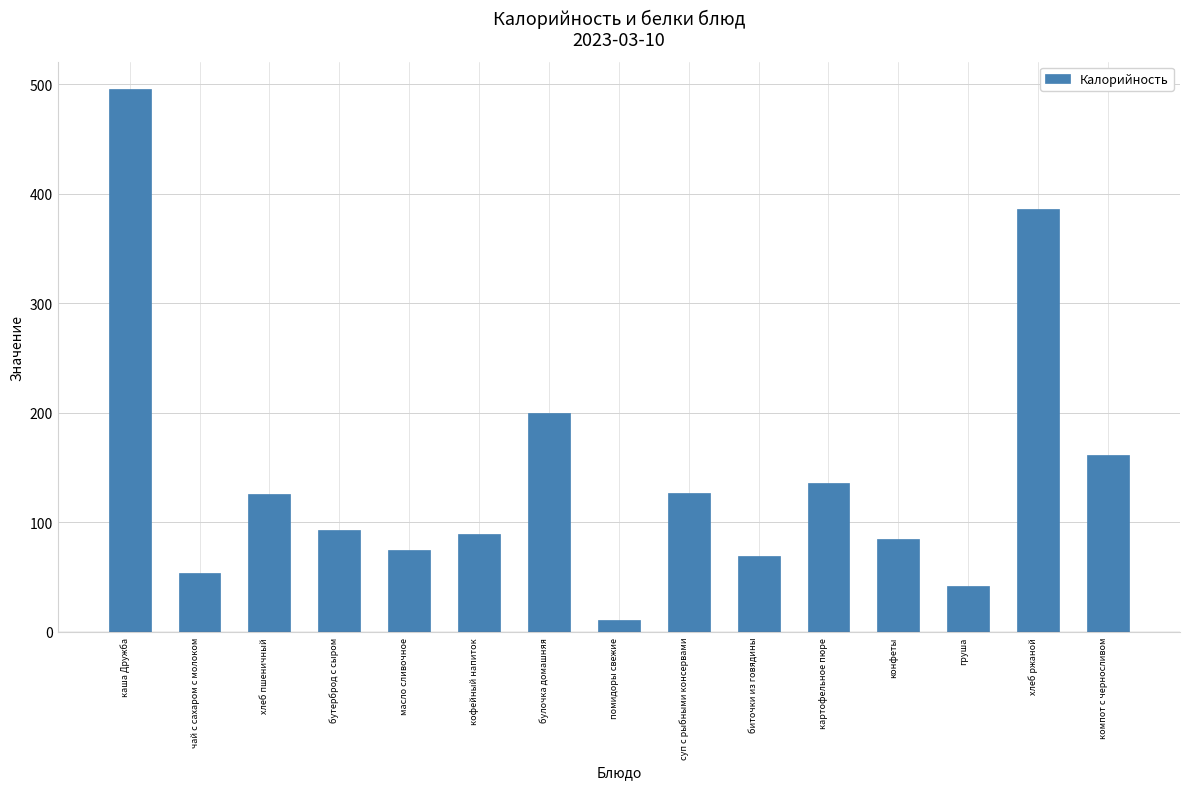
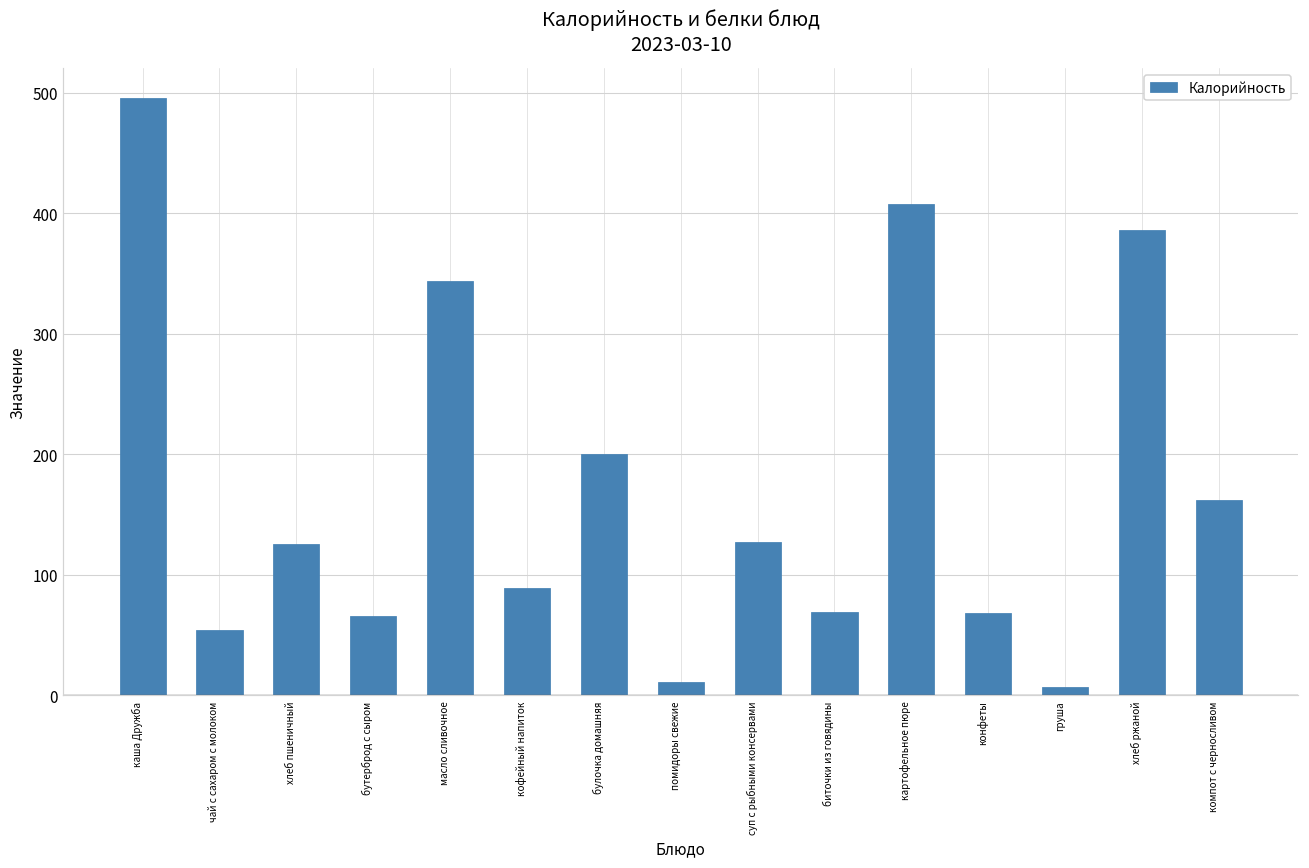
бутерброд с сыром: 93 -> 65
масло сливочное: 75 -> 344
картофельное пюре: 136 -> 408
конфеты: 85 -> 68
груша: 42 -> 7
